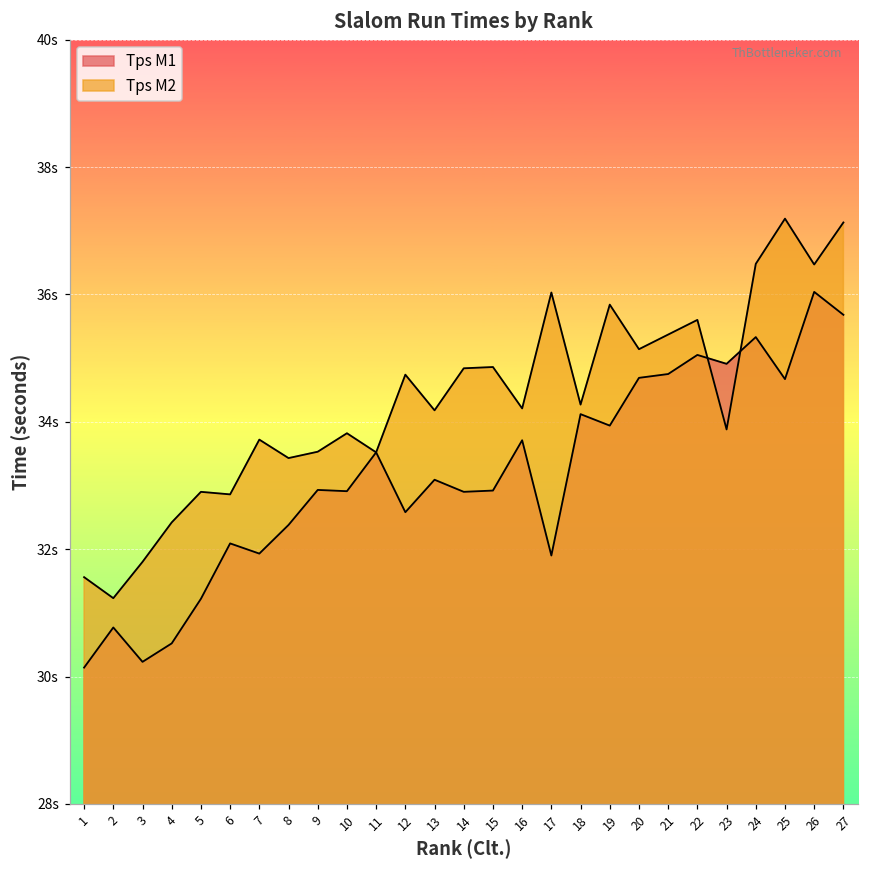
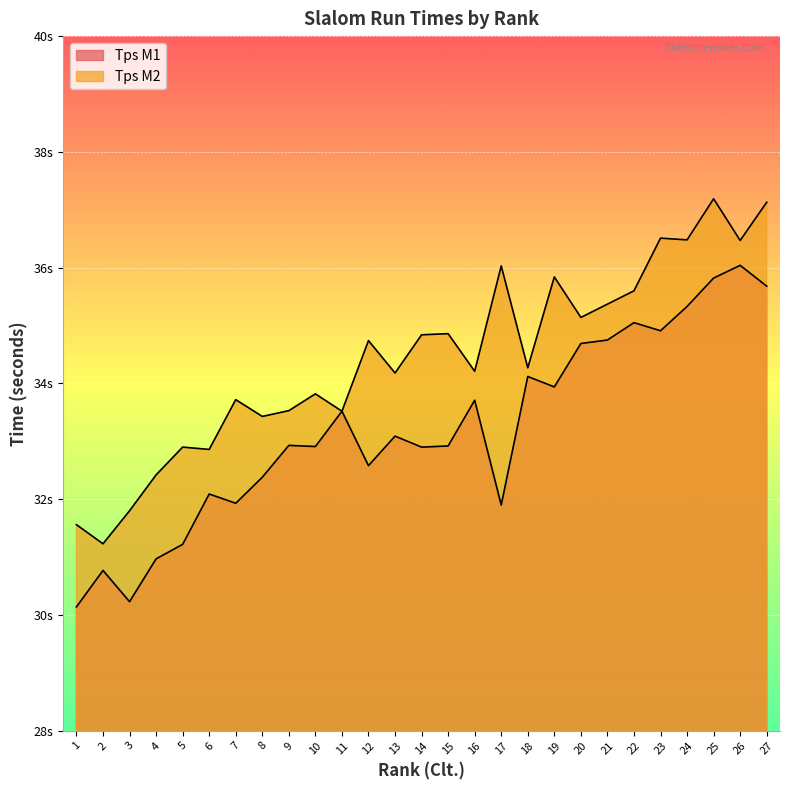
Tps M1, 4: 30.5s -> 31.0s
Tps M2, 23: 33.9s -> 36.5s
Tps M1, 25: 34.7s -> 35.8s
